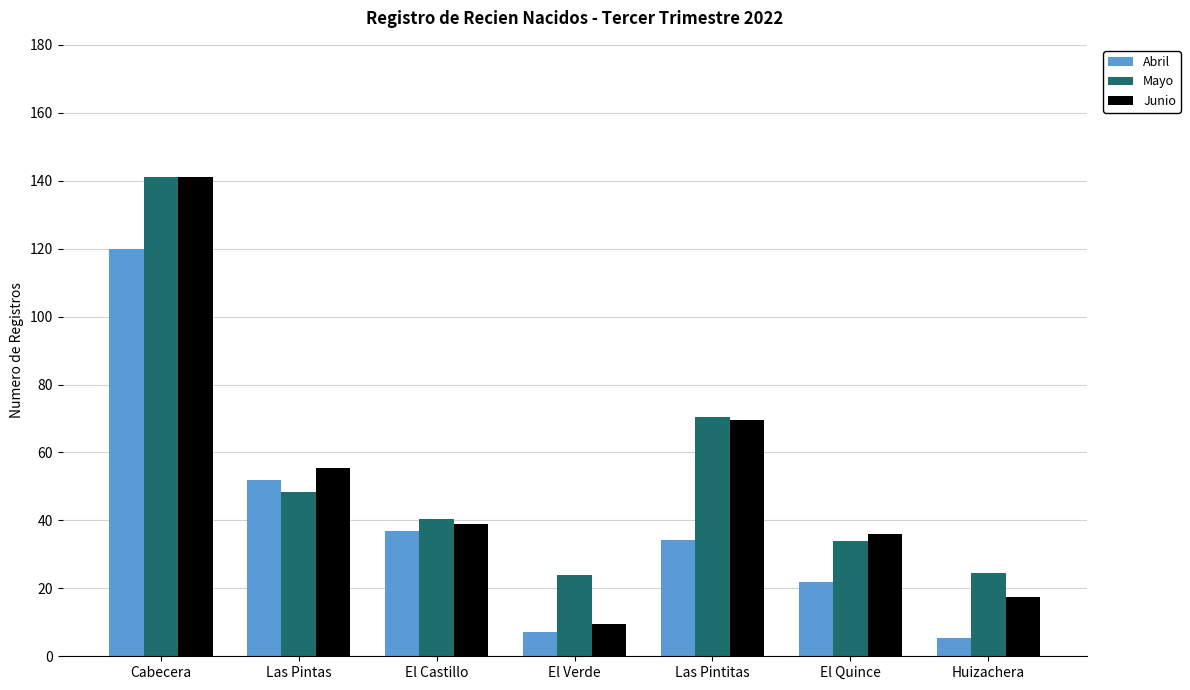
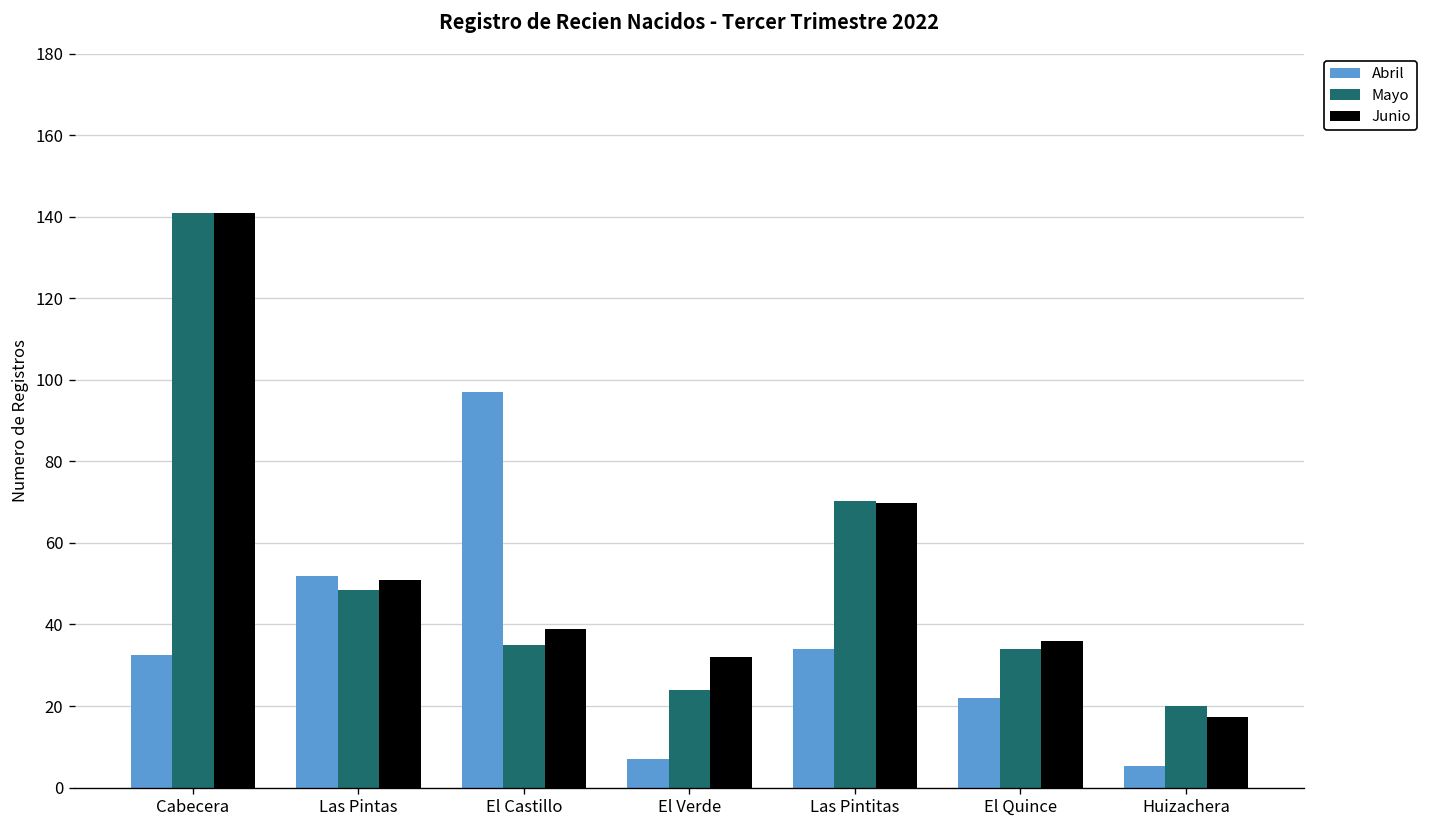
Abril, Cabecera: 120 -> 33
Junio, Las Pintas: 55 -> 51
Abril, El Castillo: 37 -> 97
Mayo, El Castillo: 40 -> 35
Junio, El Verde: 9 -> 32
Mayo, Huizachera: 25 -> 20
